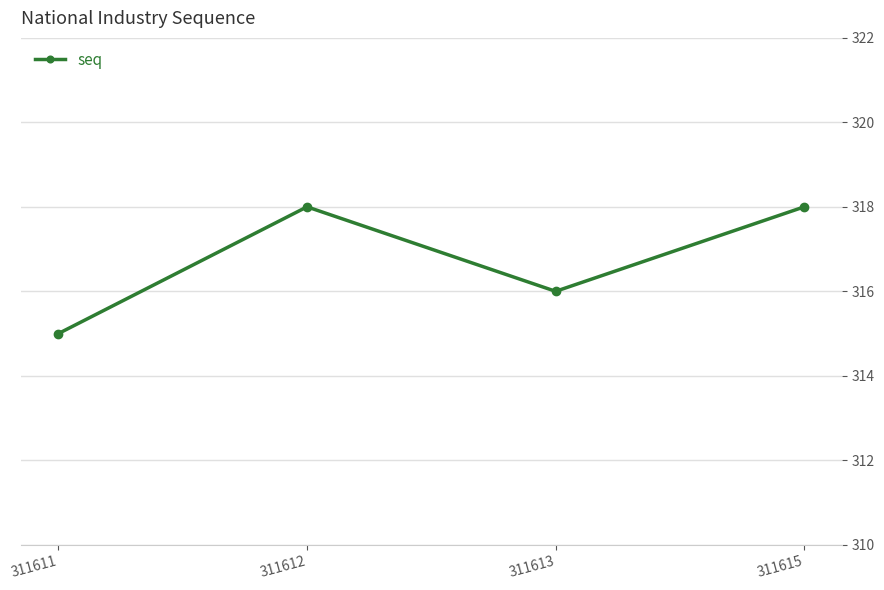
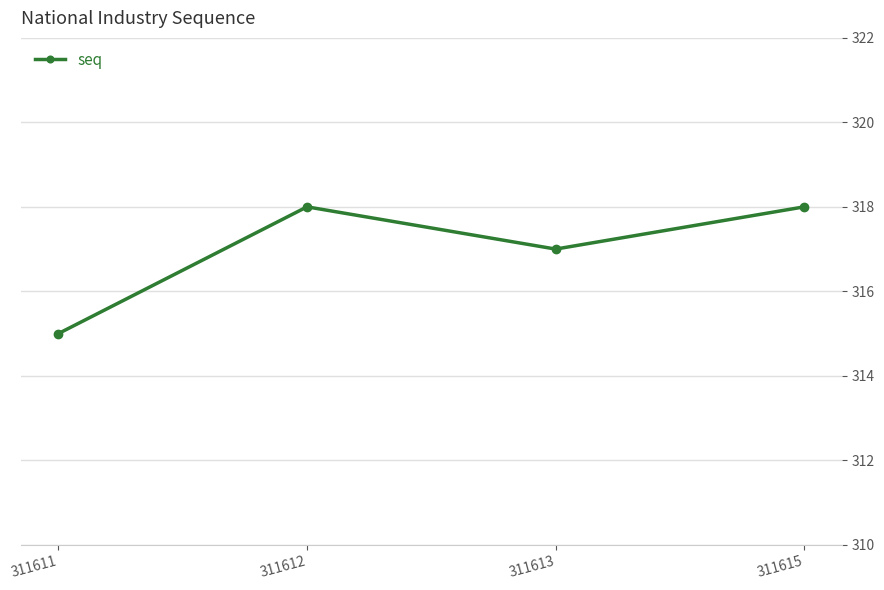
311613: 316 -> 317
